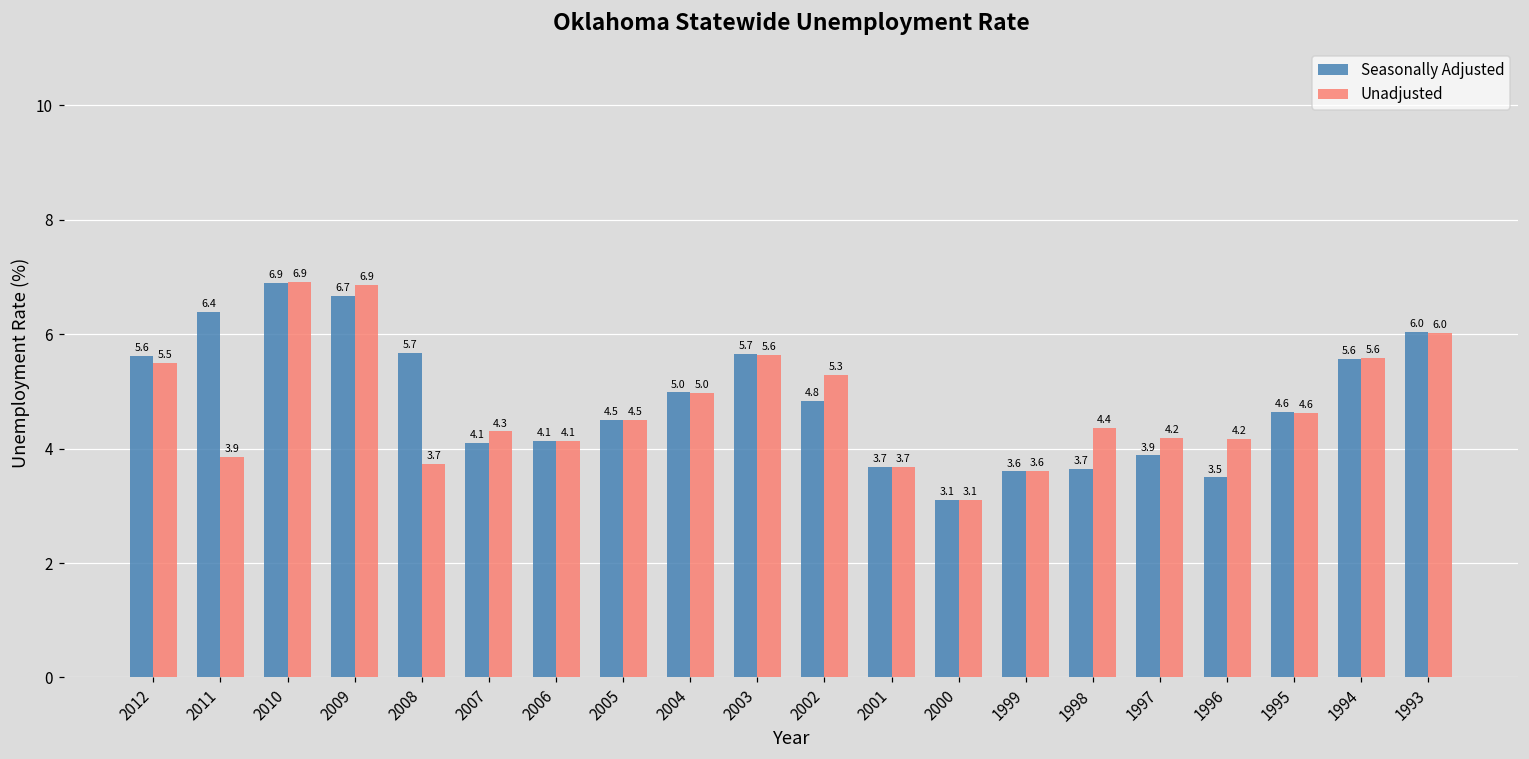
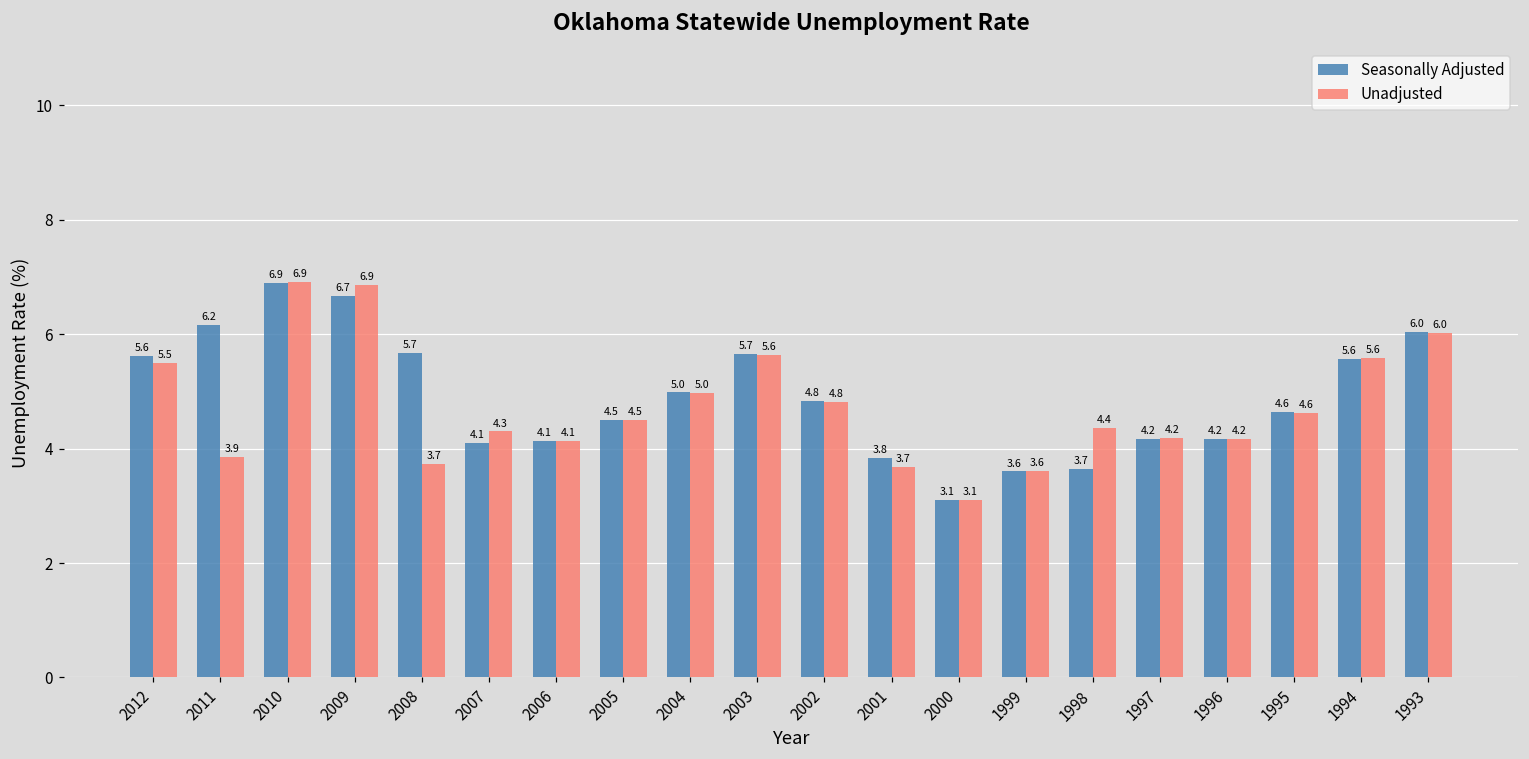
Seasonally Adjusted, 2011: 6.4 -> 6.2
Unadjusted, 2002: 5.3 -> 4.8
Seasonally Adjusted, 2001: 3.7 -> 3.8
Seasonally Adjusted, 1997: 3.9 -> 4.2
Seasonally Adjusted, 1996: 3.5 -> 4.2
